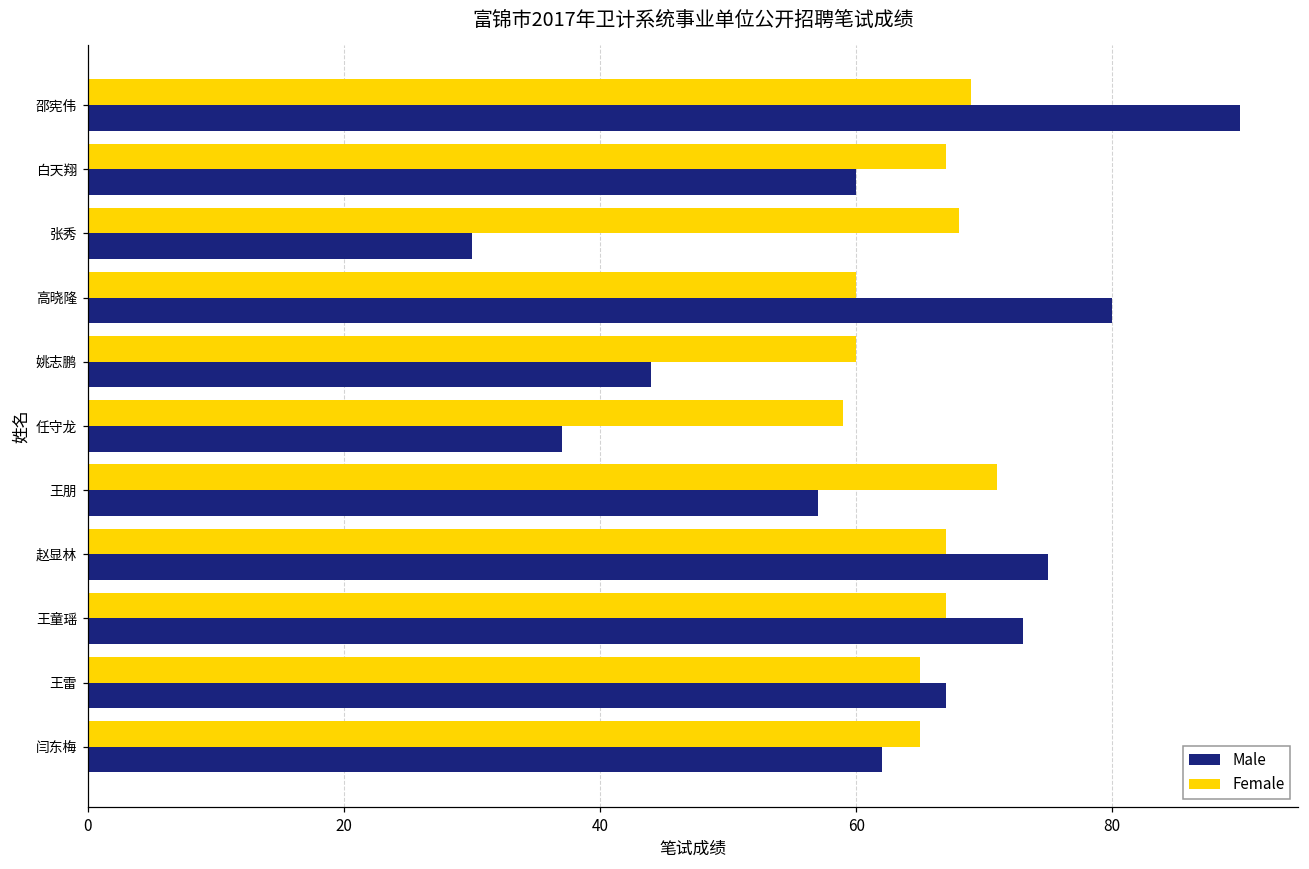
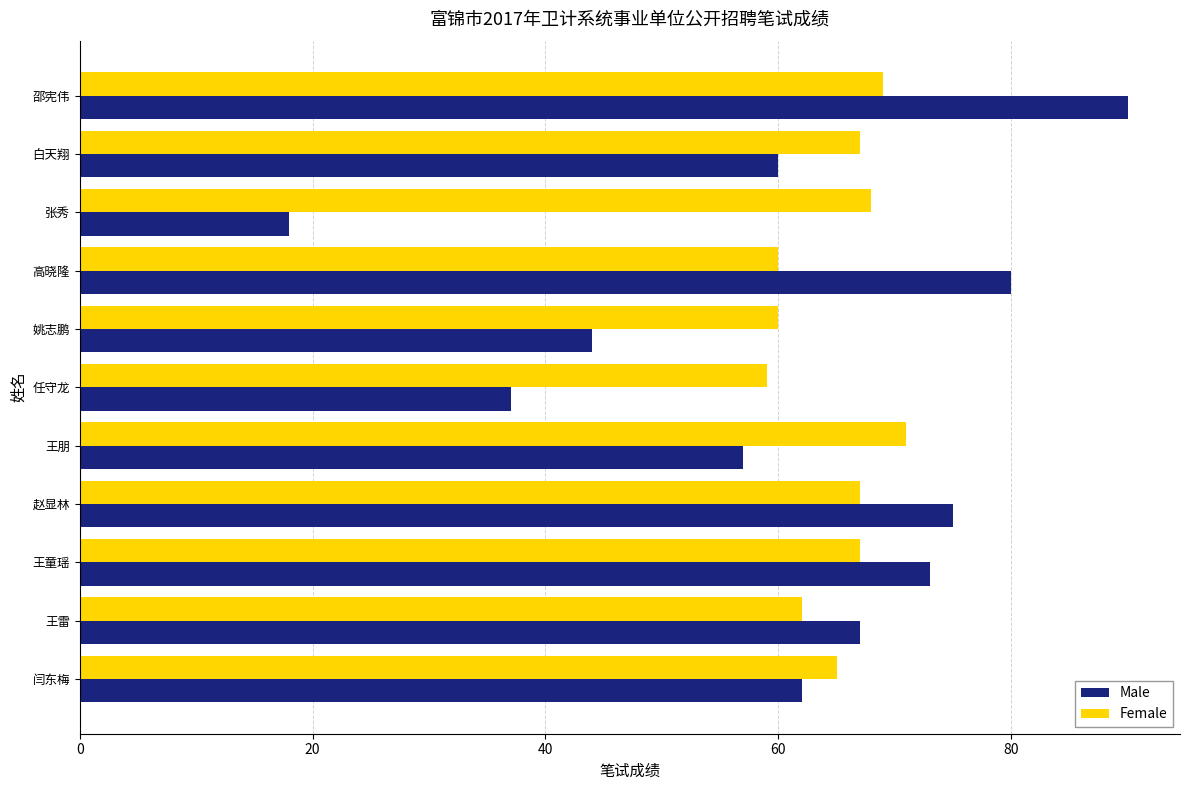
Male, 张秀: 30 -> 18
Female, 王雷: 65 -> 62
